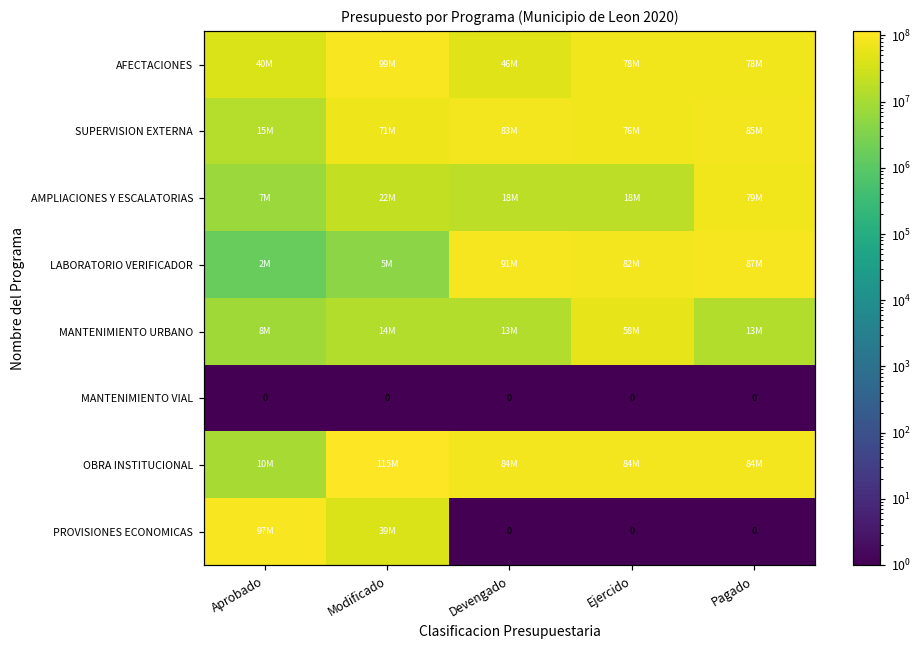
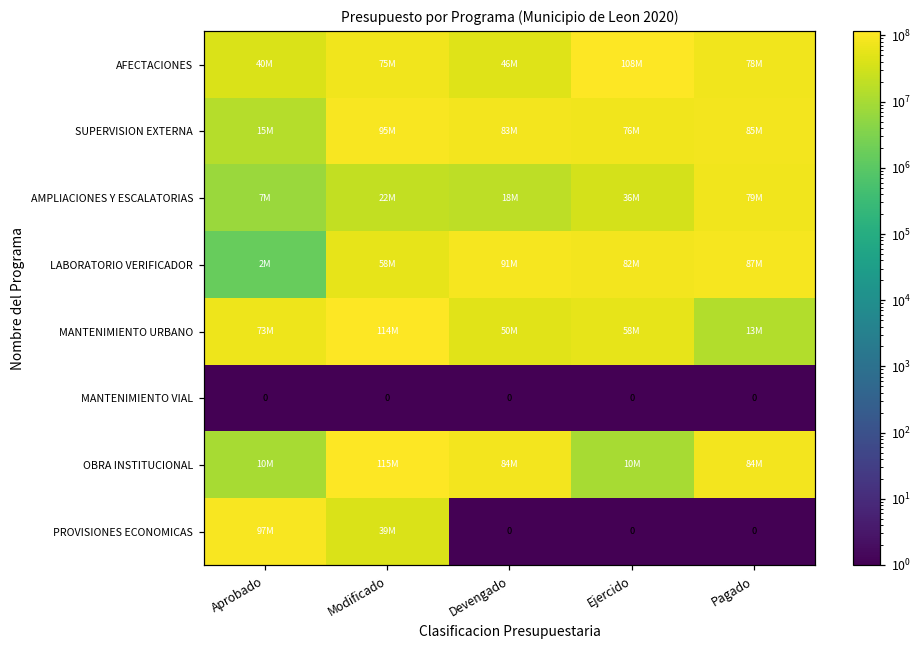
AFECTACIONES, Modificado: 99M -> 75M
AFECTACIONES, Ejercido: 78M -> 108M
SUPERVISION EXTERNA, Modificado: 71M -> 95M
AMPLIACIONES Y ESCALATORIAS, Ejercido: 18M -> 36M
LABORATORIO VERIFICADOR, Modificado: 5M -> 58M
MANTENIMIENTO URBANO, Aprobado: 8M -> 73M
MANTENIMIENTO URBANO, Modificado: 14M -> 114M
MANTENIMIENTO URBANO, Devengado: 13M -> 50M
OBRA INSTITUCIONAL, Ejercido: 84M -> 10M
